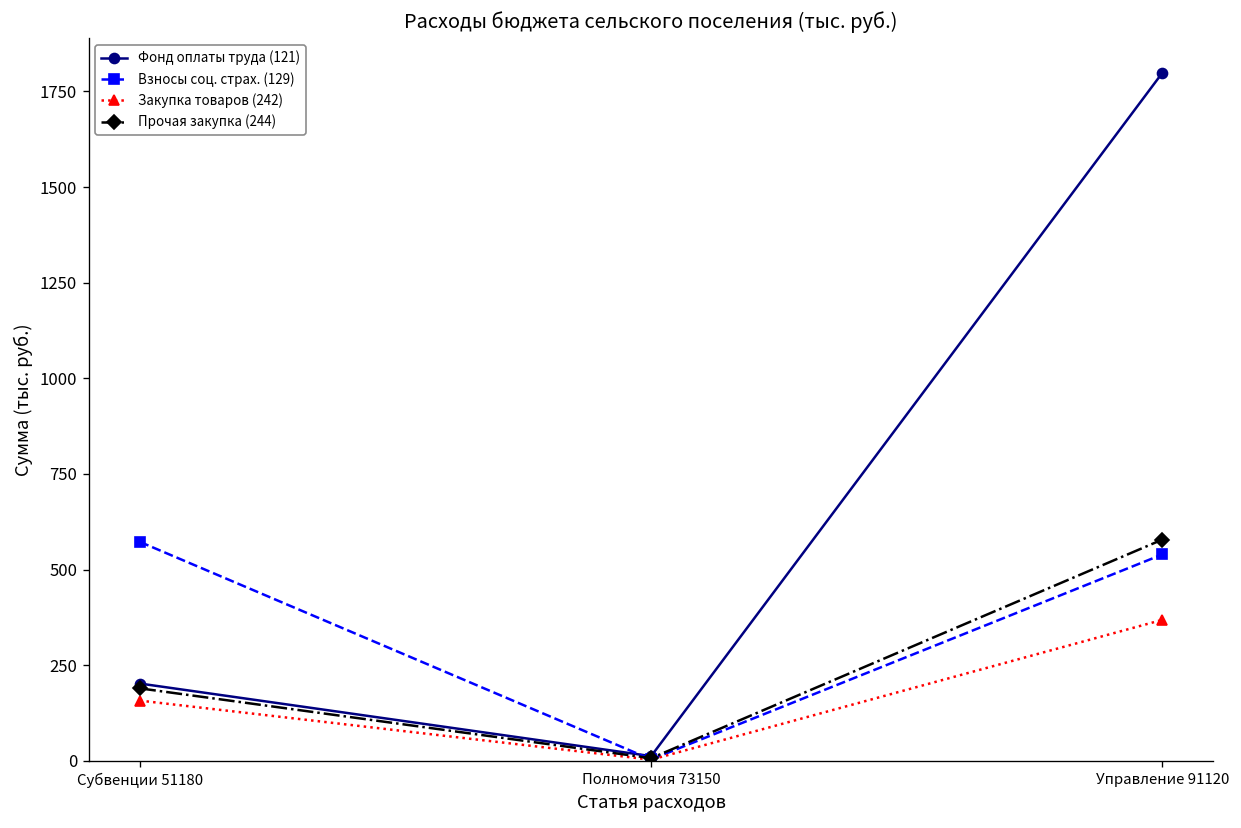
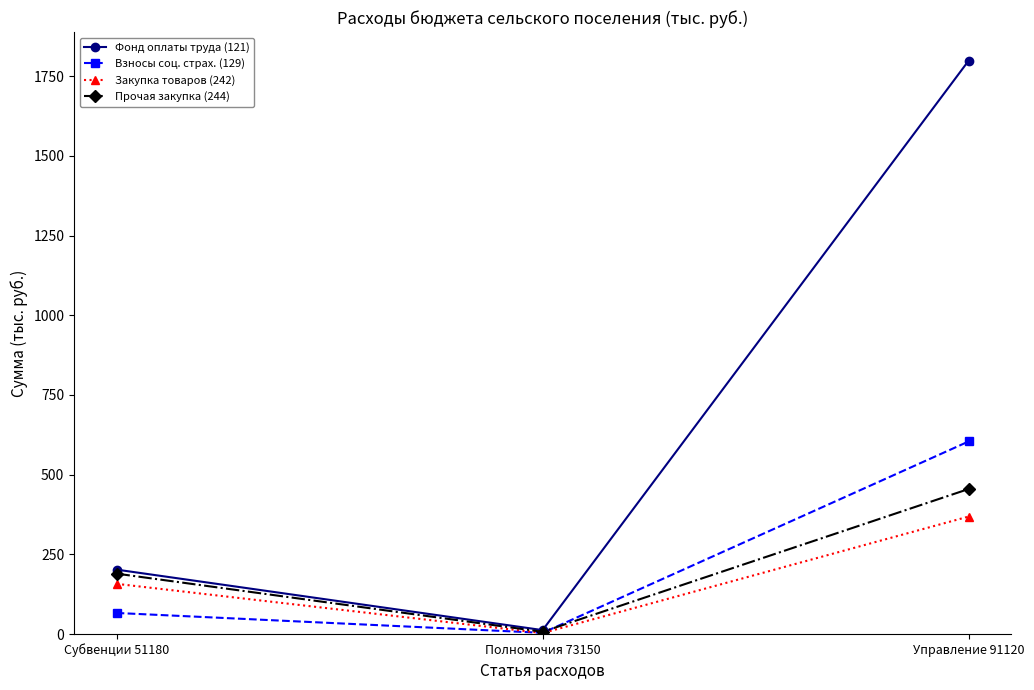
Взносы соц. страх. (129), Субвенции 51180: 570 -> 70
Взносы соц. страх. (129), Управление 91120: 540 -> 600
Прочая закупка (244), Управление 91120: 580 -> 460
